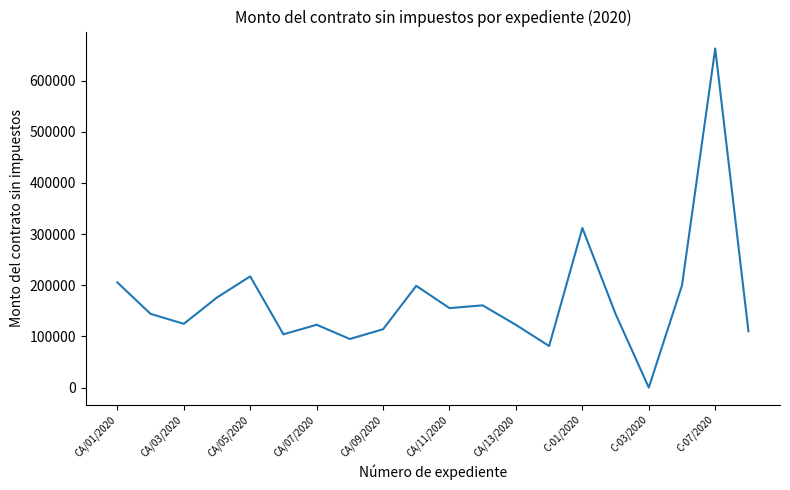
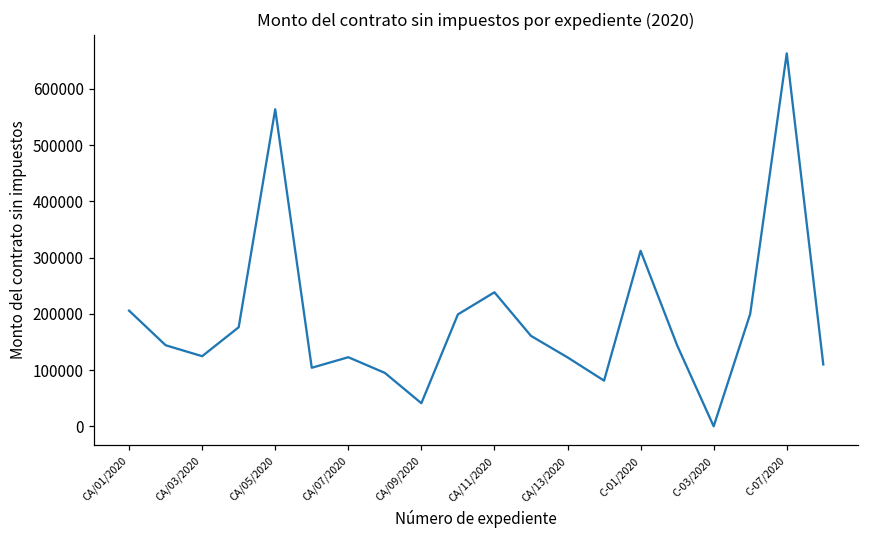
CA/05/2020: 220000 -> 560000
CA/09/2020: 110000 -> 40000
CA/11/2020: 160000 -> 240000
